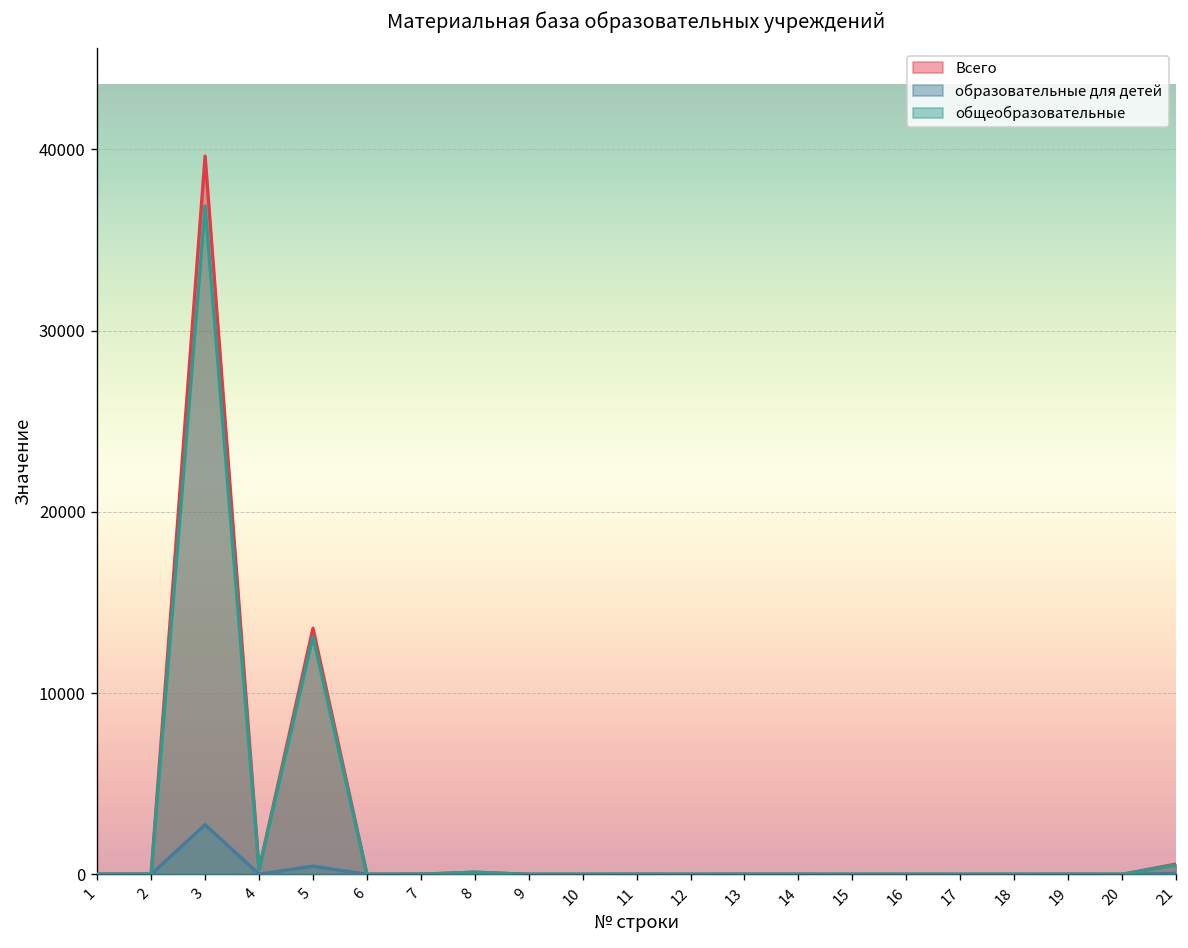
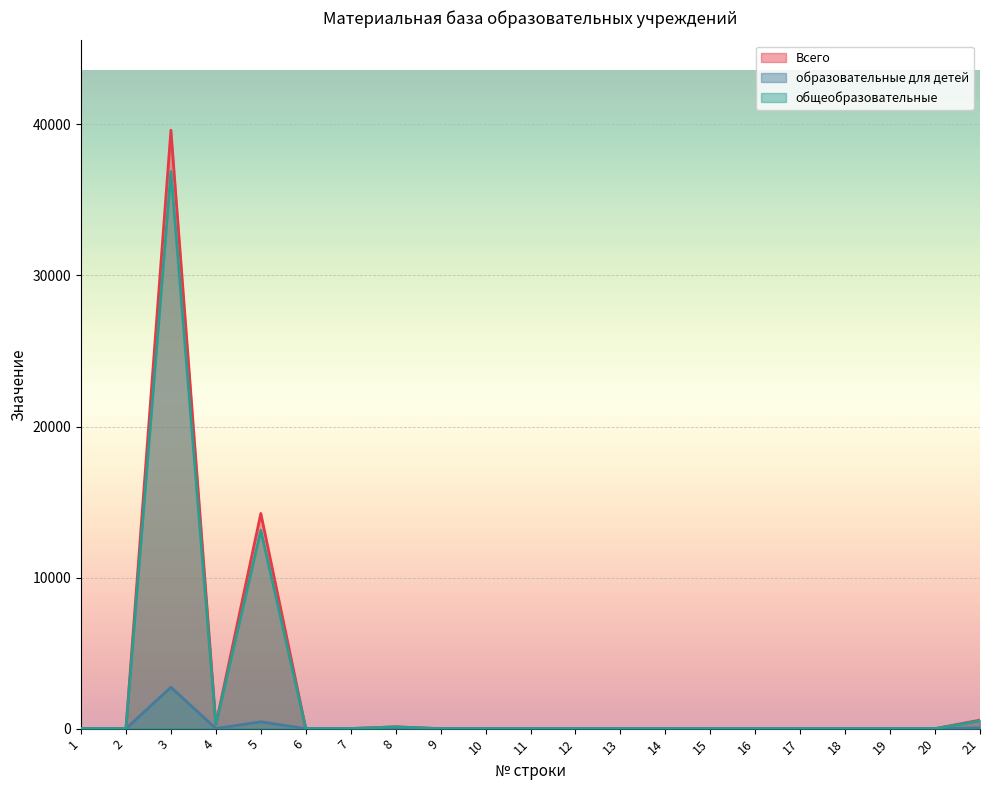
Всего, 5: 13600 -> 14200
